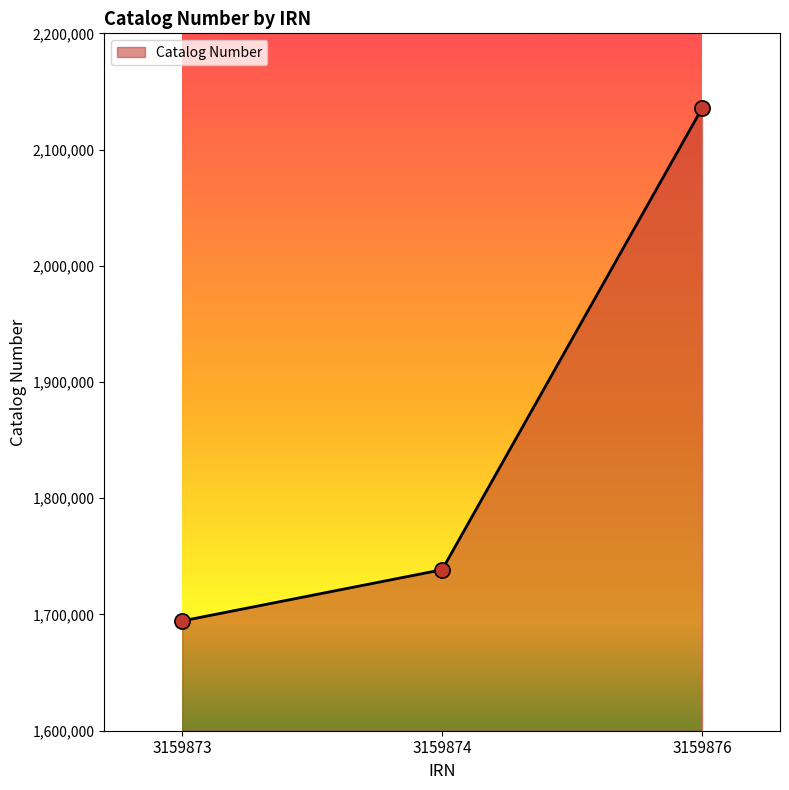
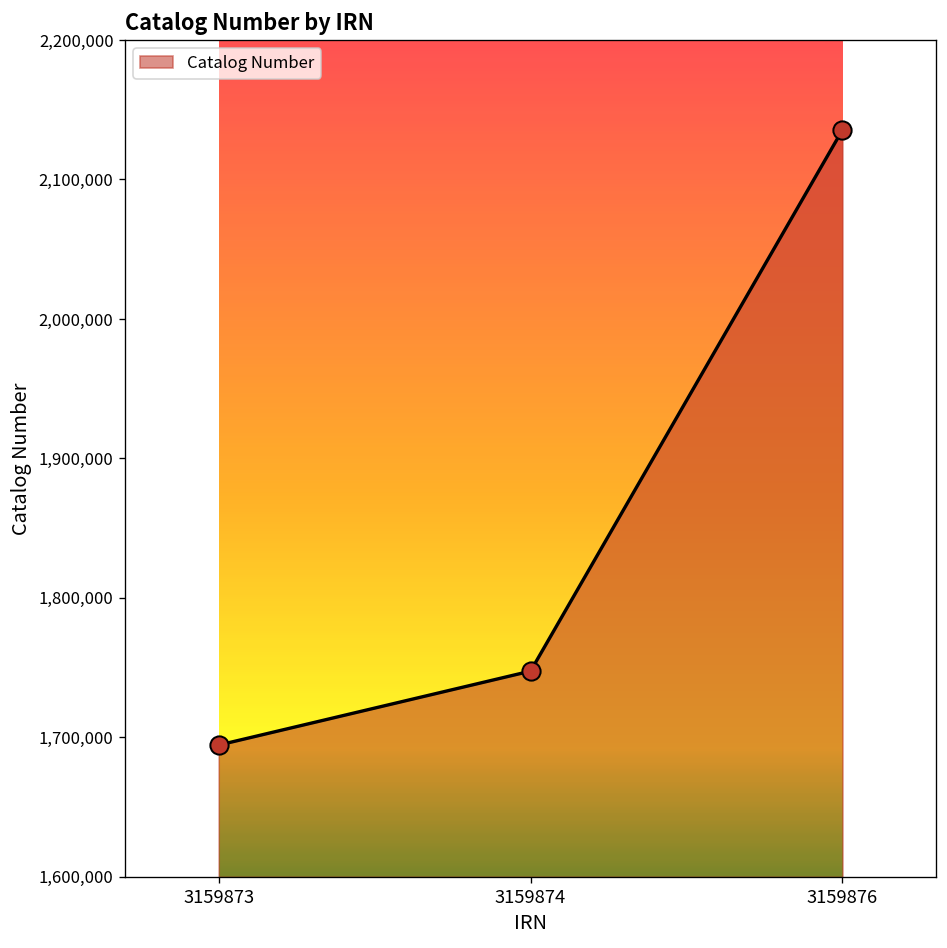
3159874: 1,739,000 -> 1,748,000
